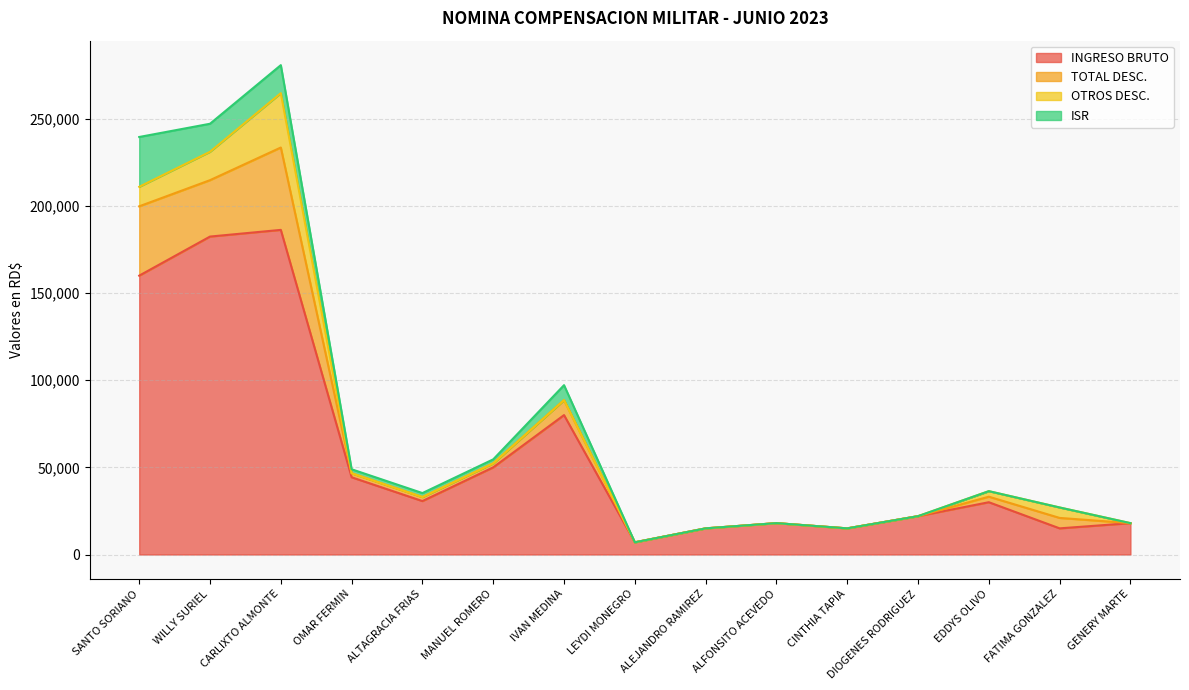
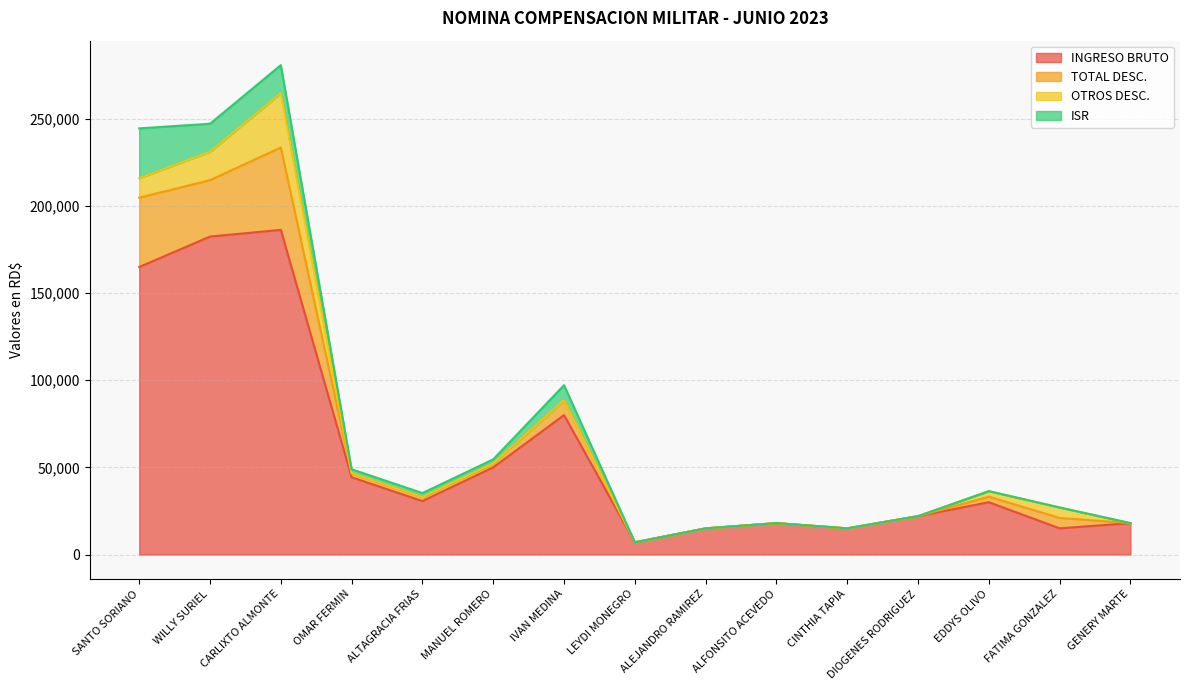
INGRESO BRUTO, SANTO SORIANO: 160,000 -> 165,000
